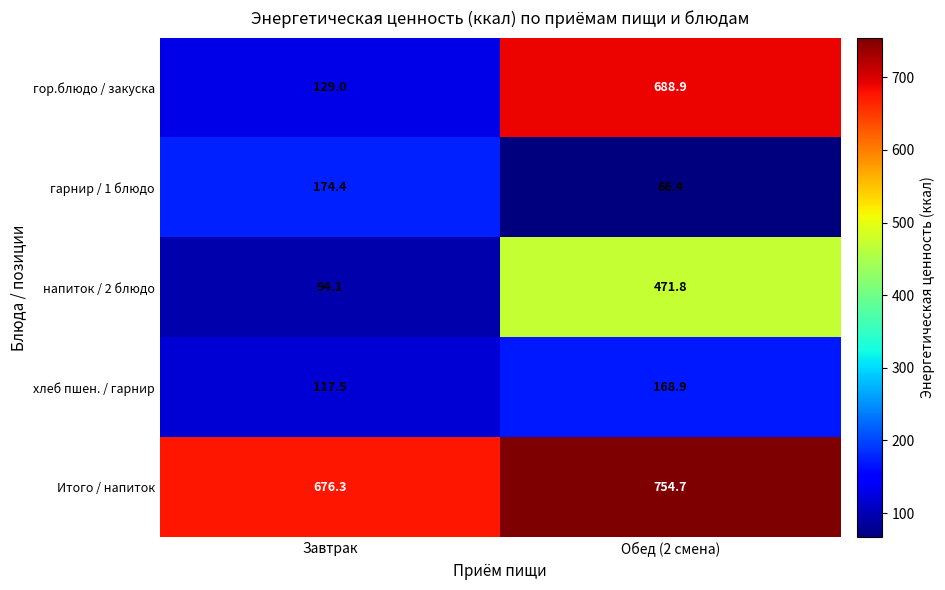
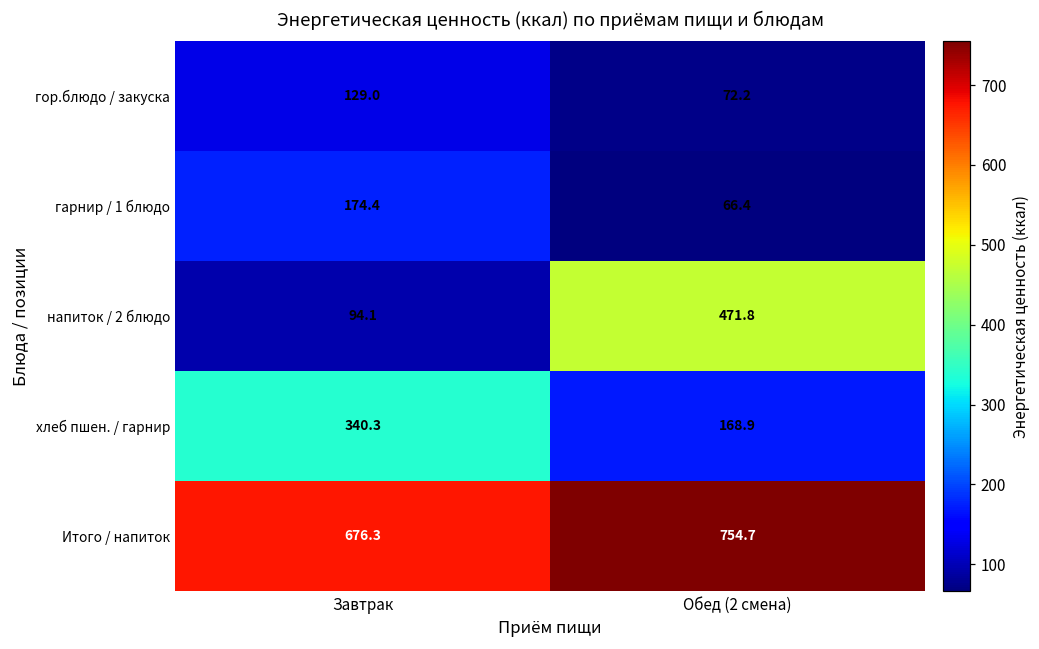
гор.блюдо / закуска, Обед (2 смена): 688.9 -> 72.2
хлеб пшен. / гарнир, Завтрак: 117.5 -> 340.3
